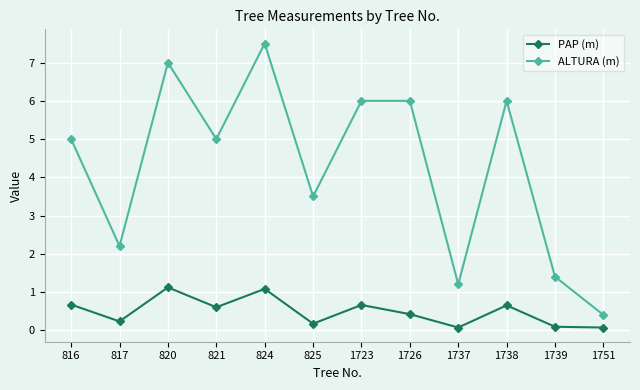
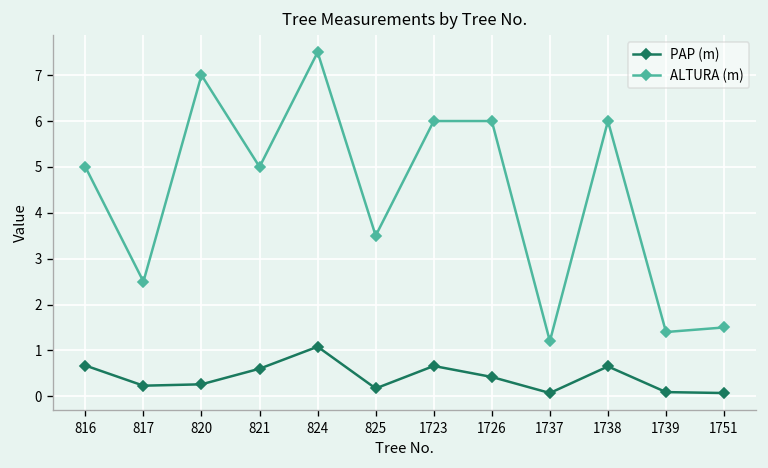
ALTURA (m), 817: 2.2 -> 2.5
PAP (m), 820: 1.1 -> 0.3
ALTURA (m), 1751: 0.4 -> 1.5
